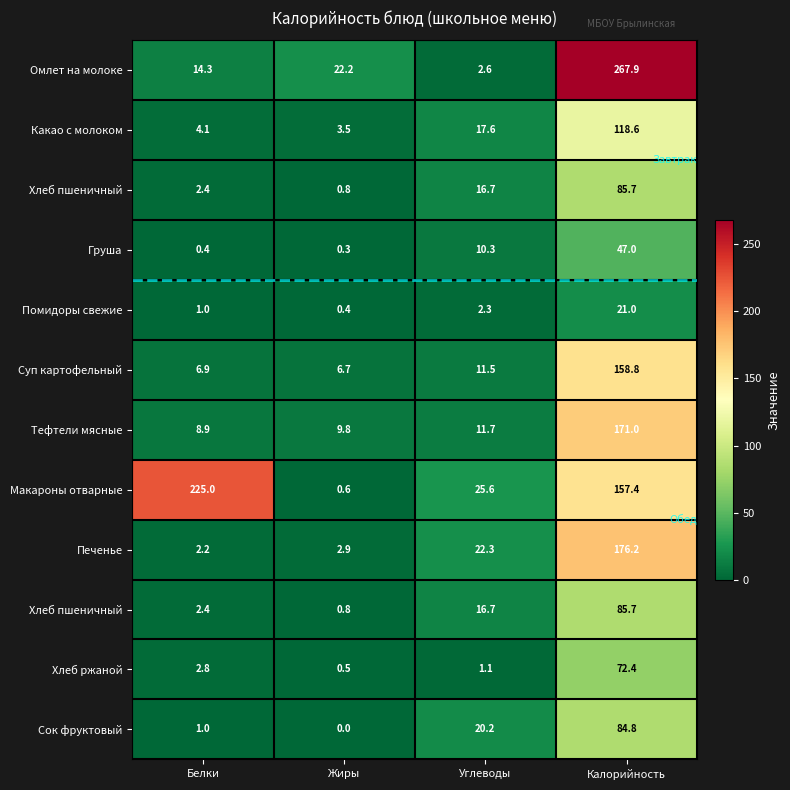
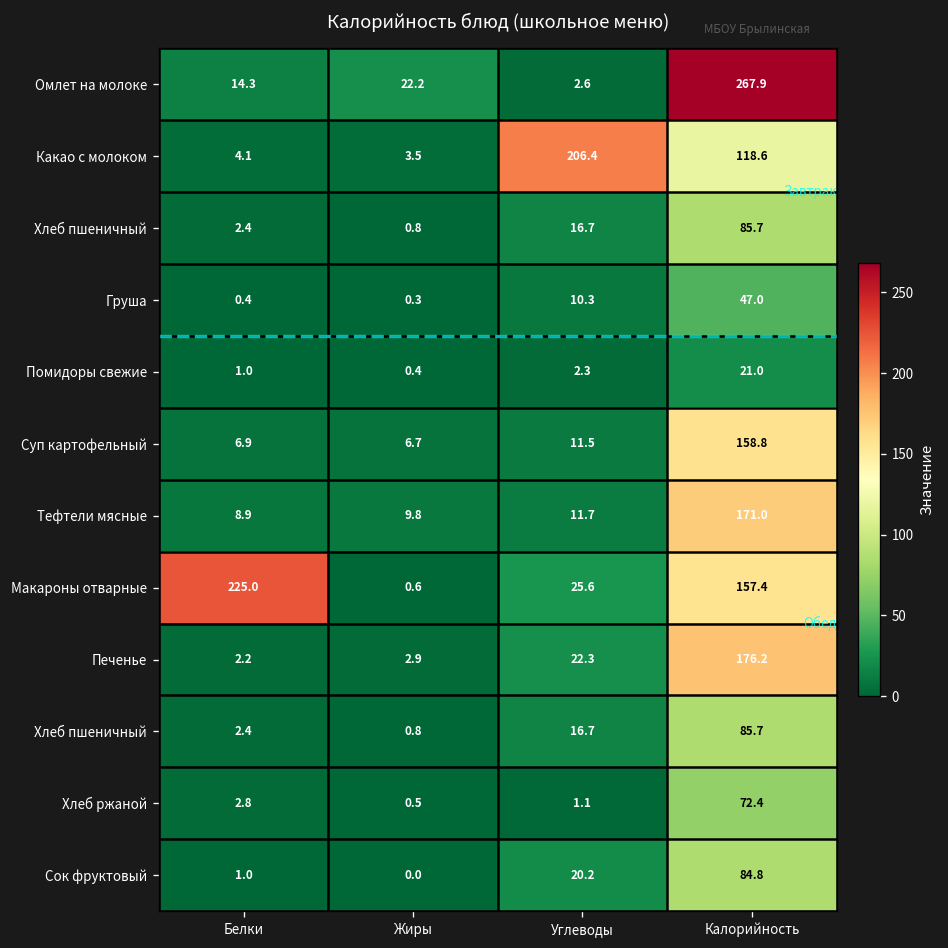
Какао с молоком, Углеводы: 17.6 -> 206.4
